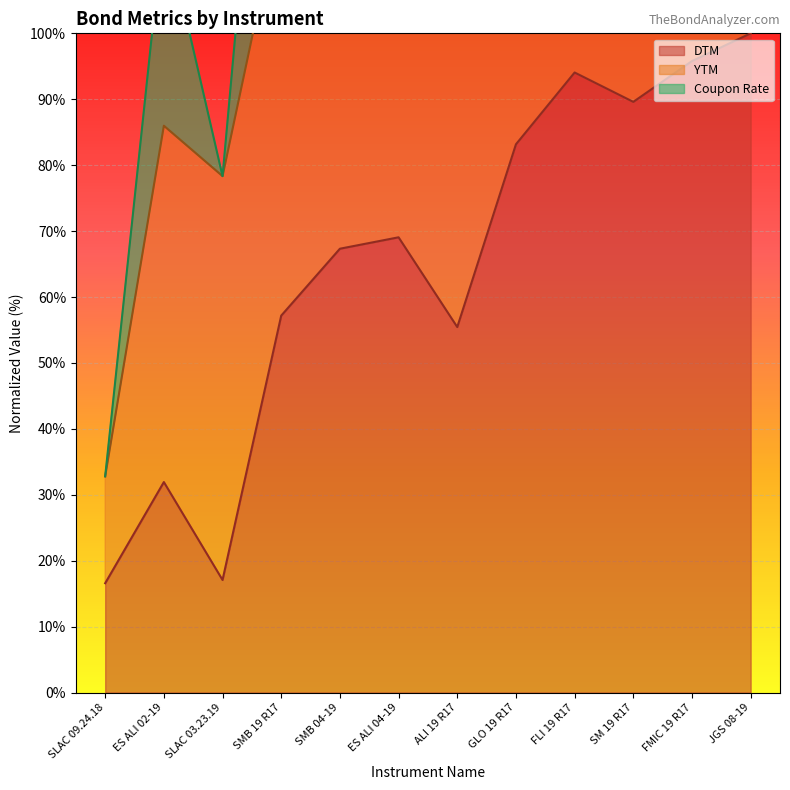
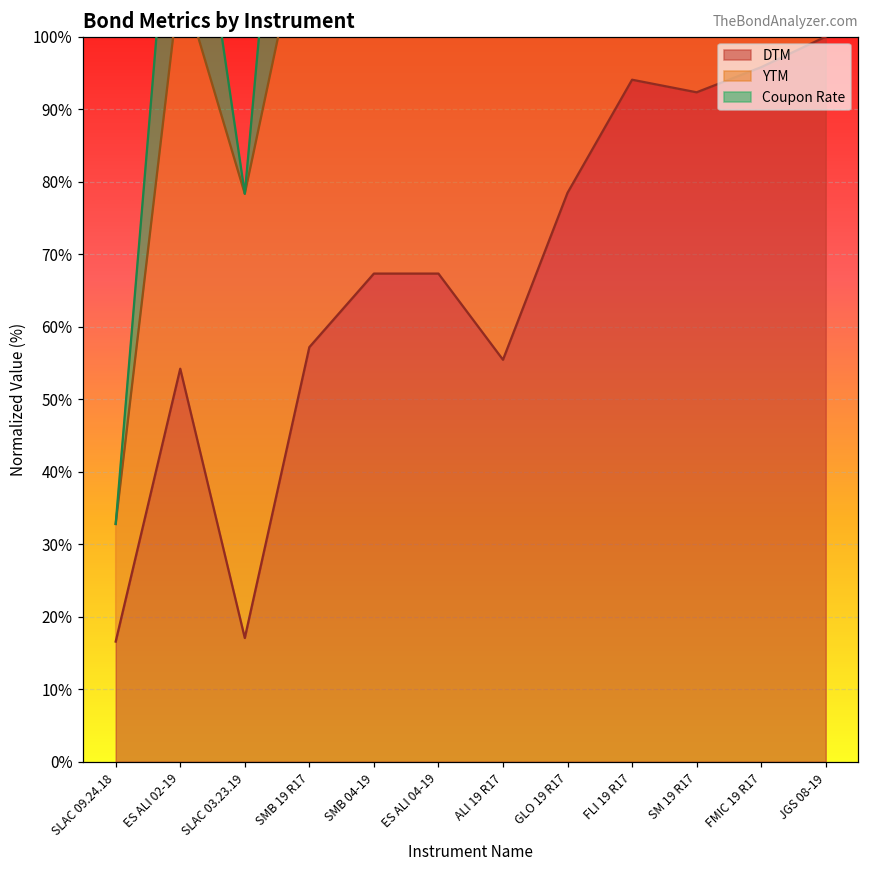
DTM, ES ALI 02-19: 32% -> 54%
DTM, ES ALI 04-19: 69% -> 67%
DTM, GLO 19 R17: 83% -> 78%
DTM, SM 19 R17: 90% -> 92%
